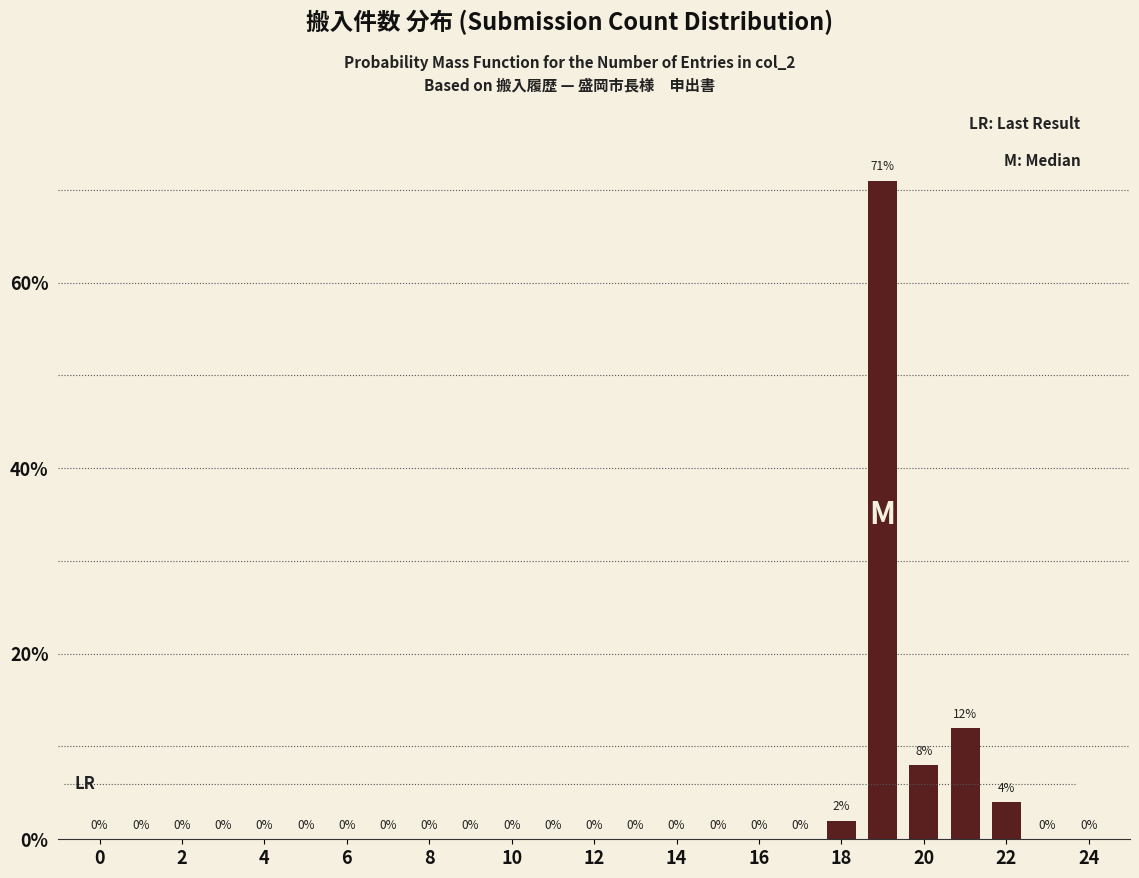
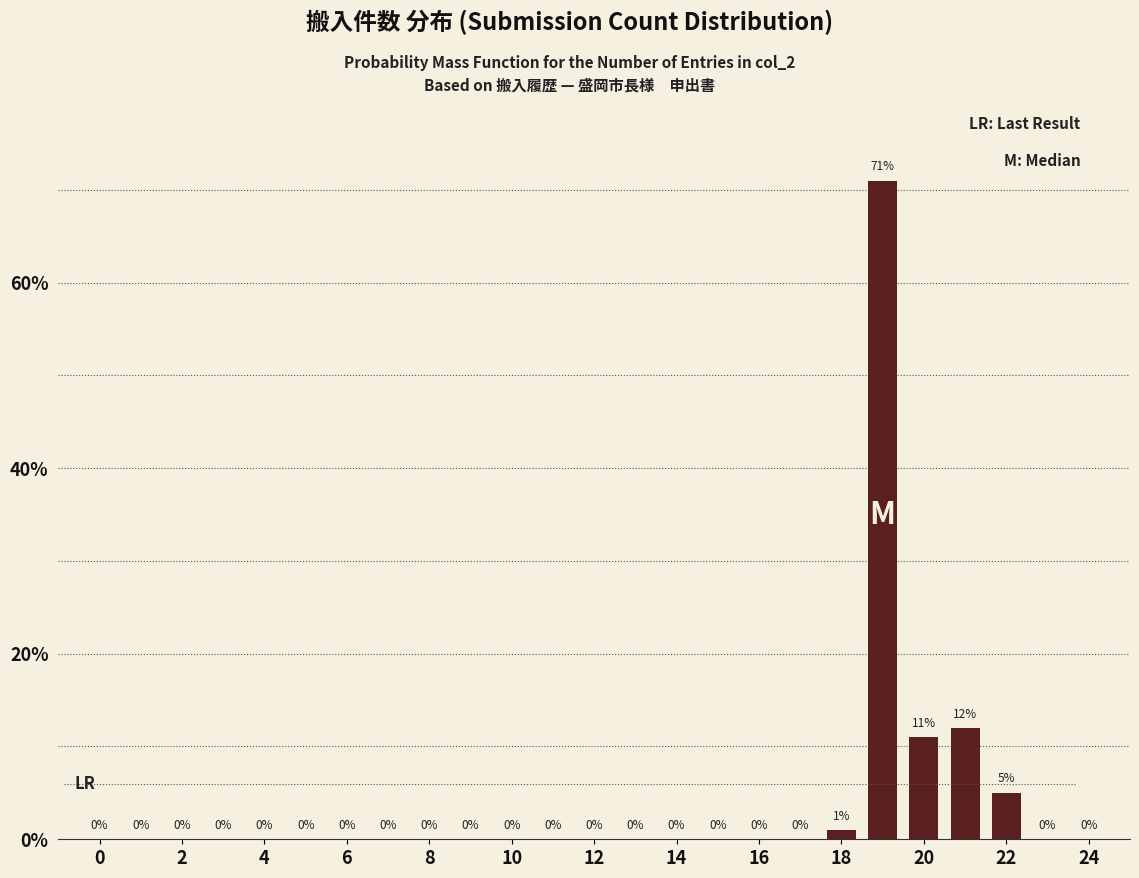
18: 2% -> 1%
20: 8% -> 11%
22: 4% -> 5%
